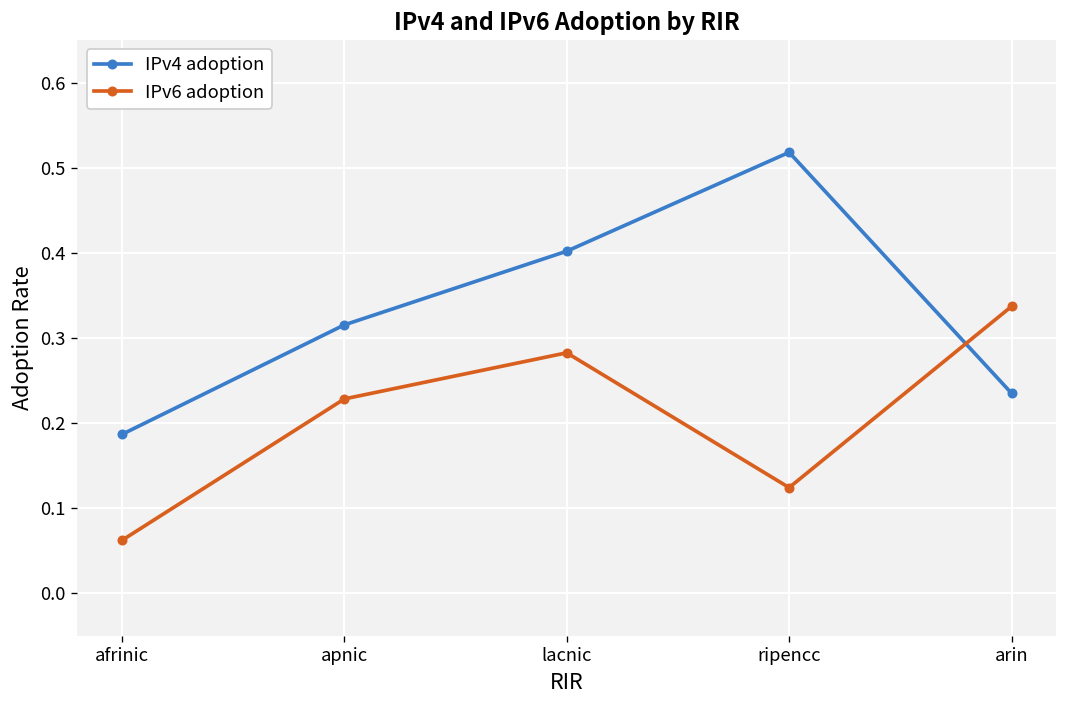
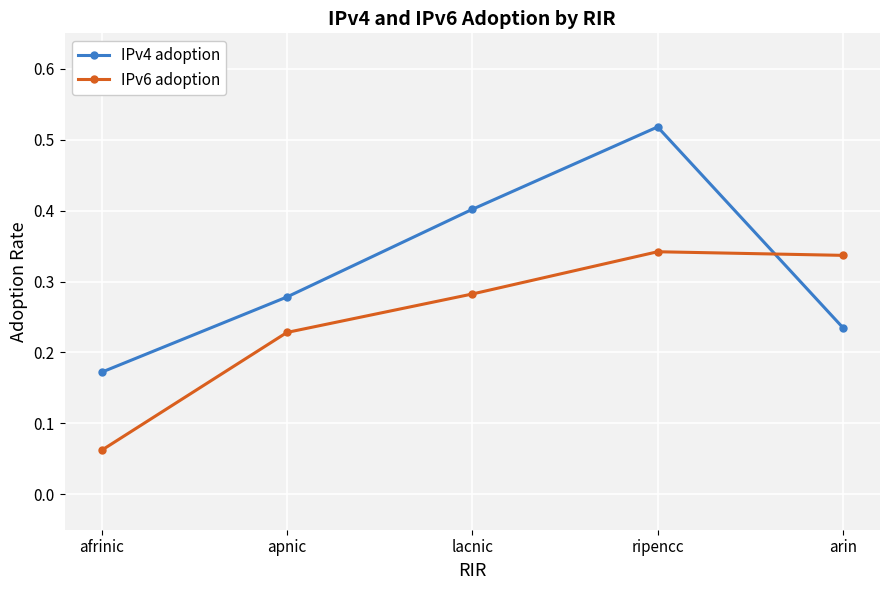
IPv4 adoption, afrinic: 0.19 -> 0.17
IPv4 adoption, apnic: 0.32 -> 0.28
IPv6 adoption, ripencc: 0.12 -> 0.34
